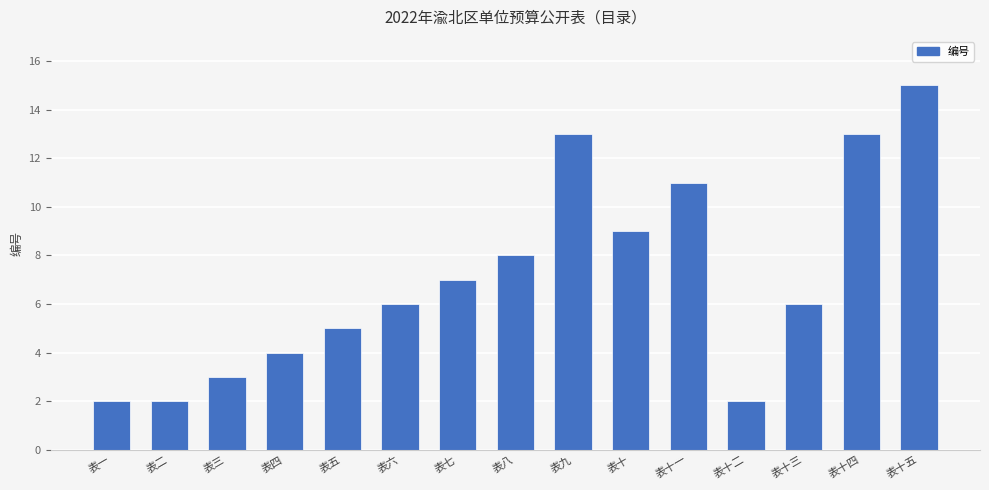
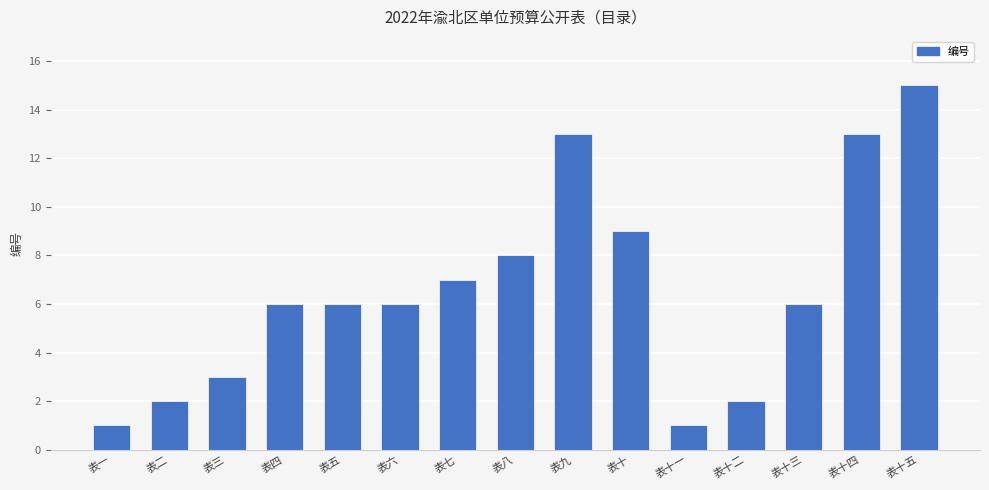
表一: 2 -> 1
表四: 4 -> 6
表五: 5 -> 6
表十一: 11 -> 1
